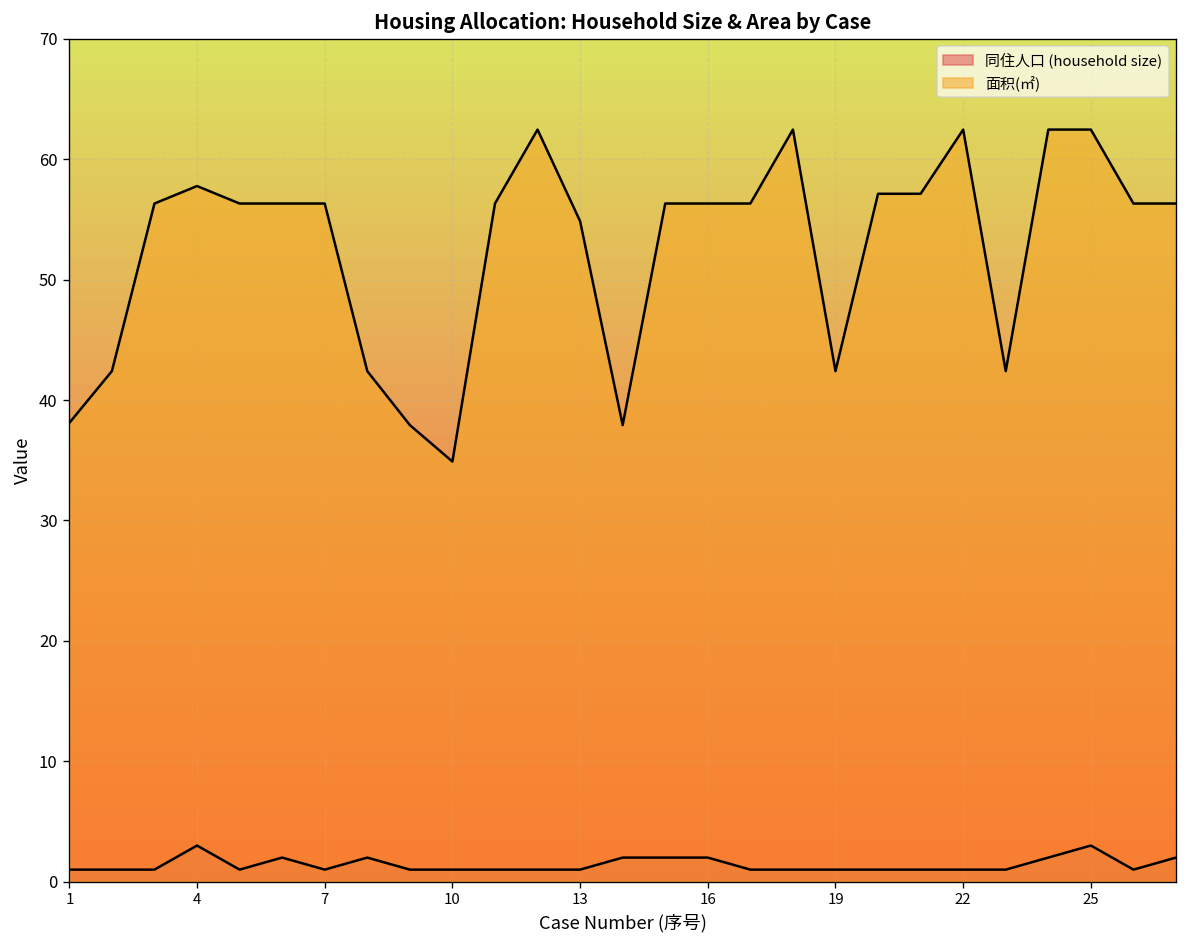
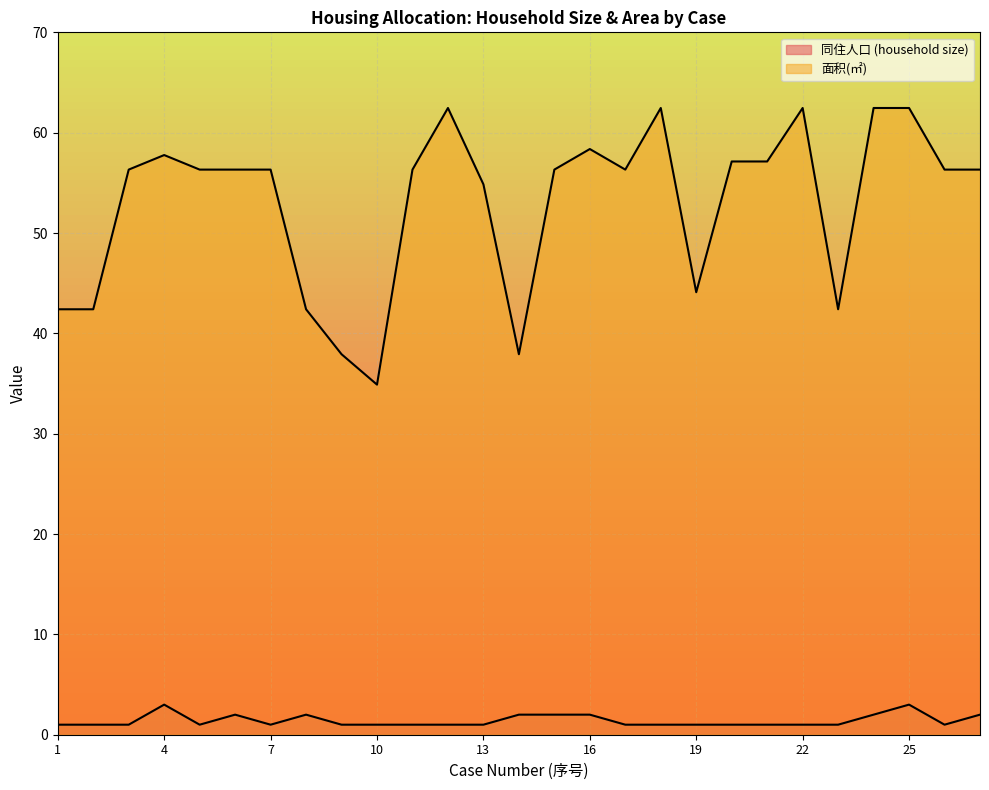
面积(㎡), 1: 38.1 -> 42.4
面积(㎡), 16: 56.3 -> 58.4
面积(㎡), 19: 42.4 -> 44.1
